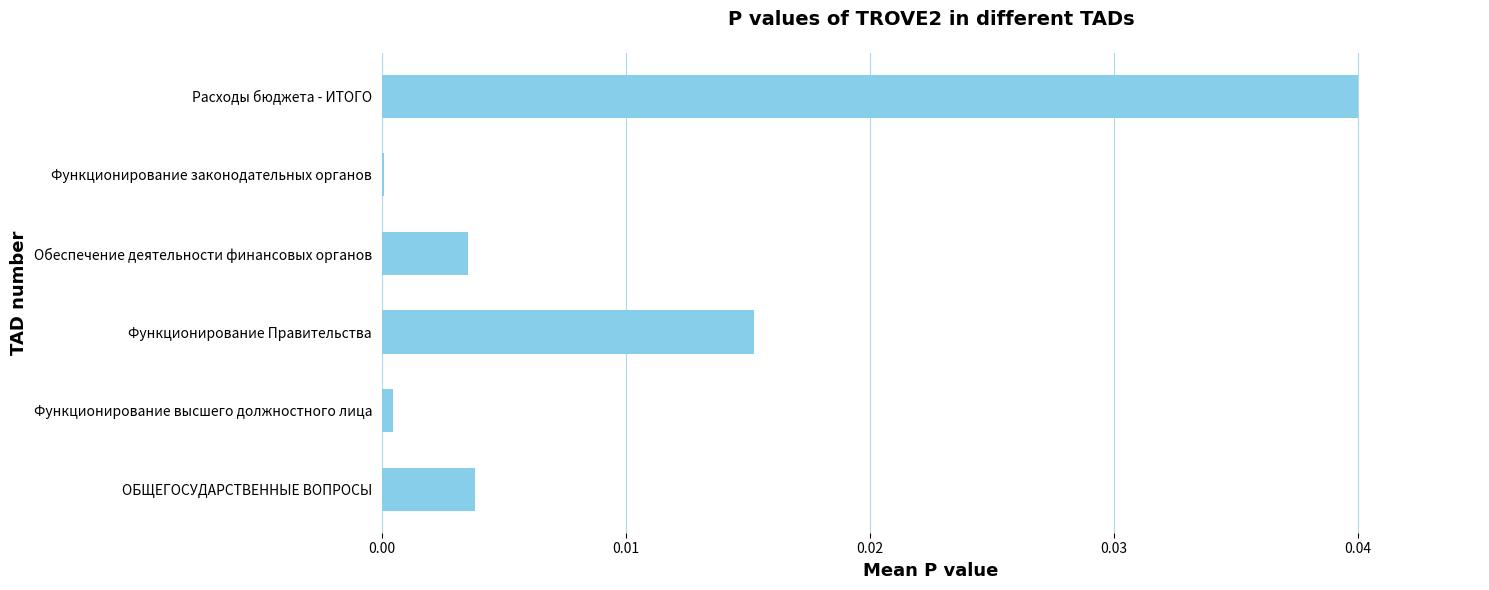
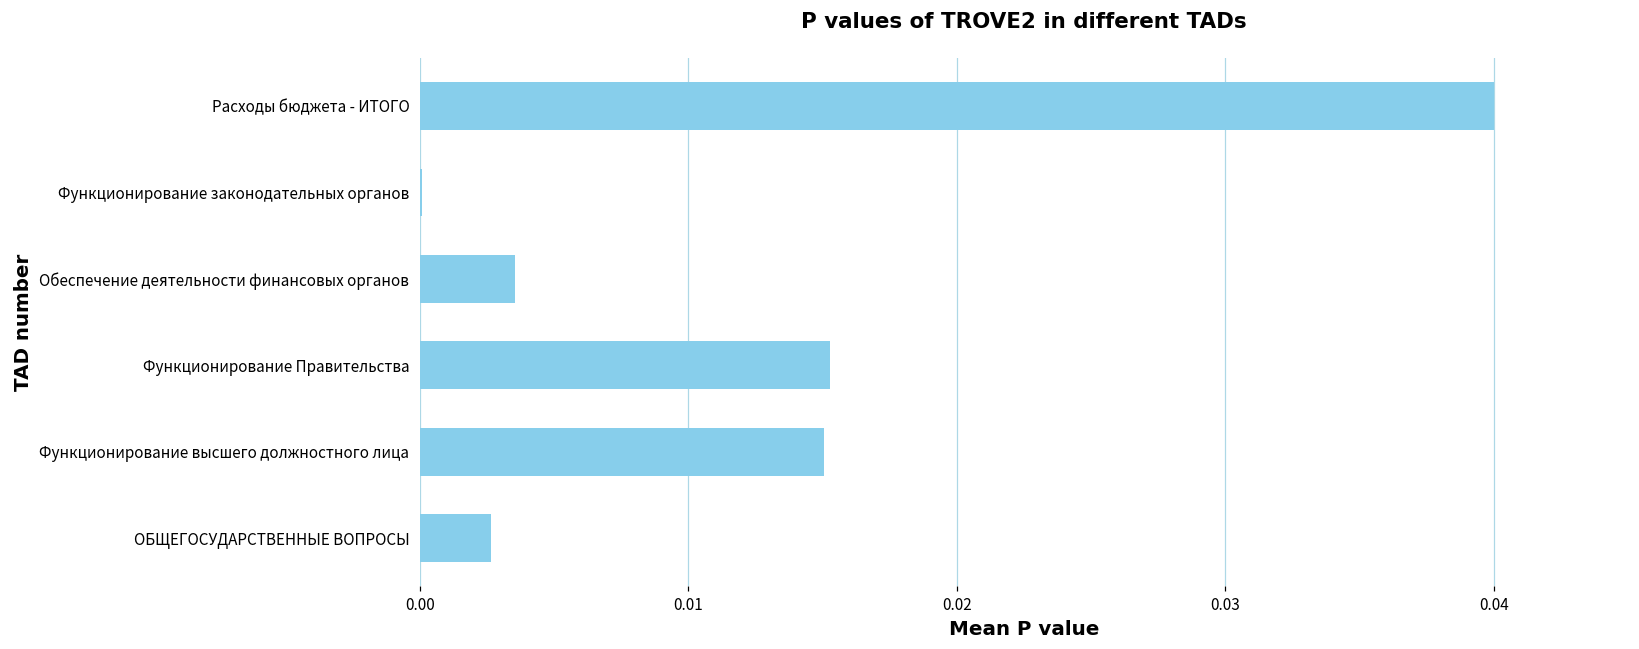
Функционирование высшего должностного лица: 0.0005 -> 0.0150
ОБЩЕГОСУДАРСТВЕННЫЕ ВОПРОСЫ: 0.0038 -> 0.0026
